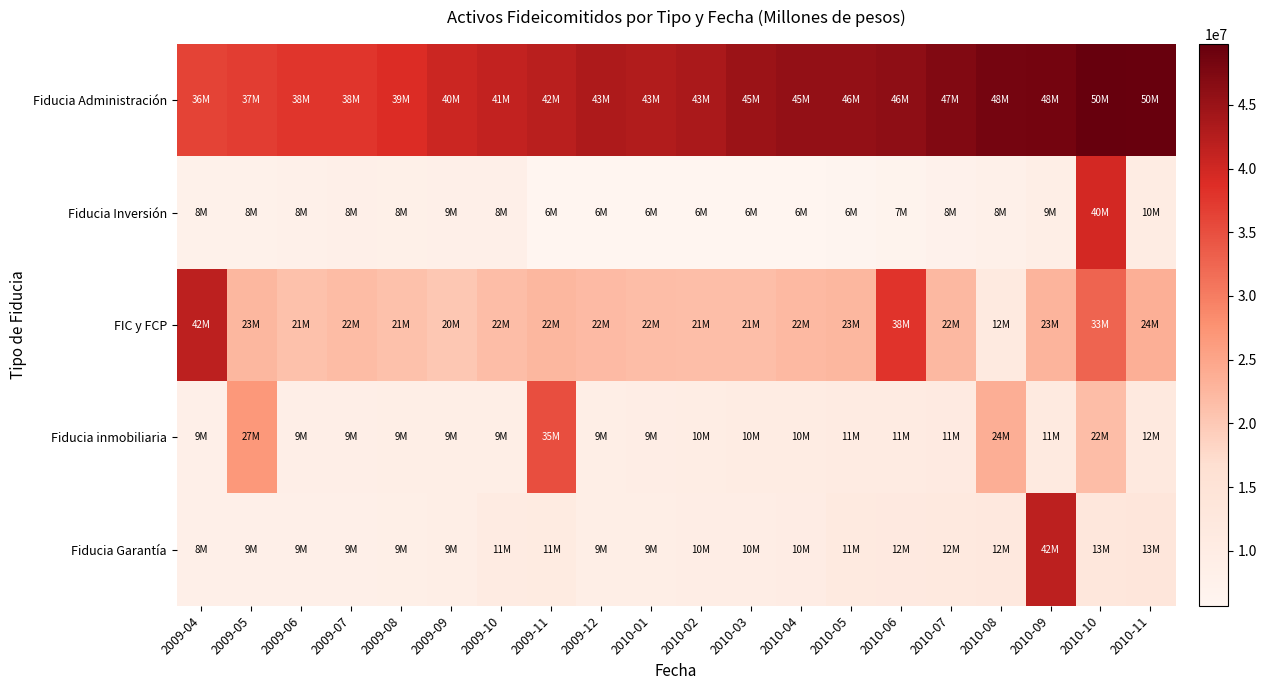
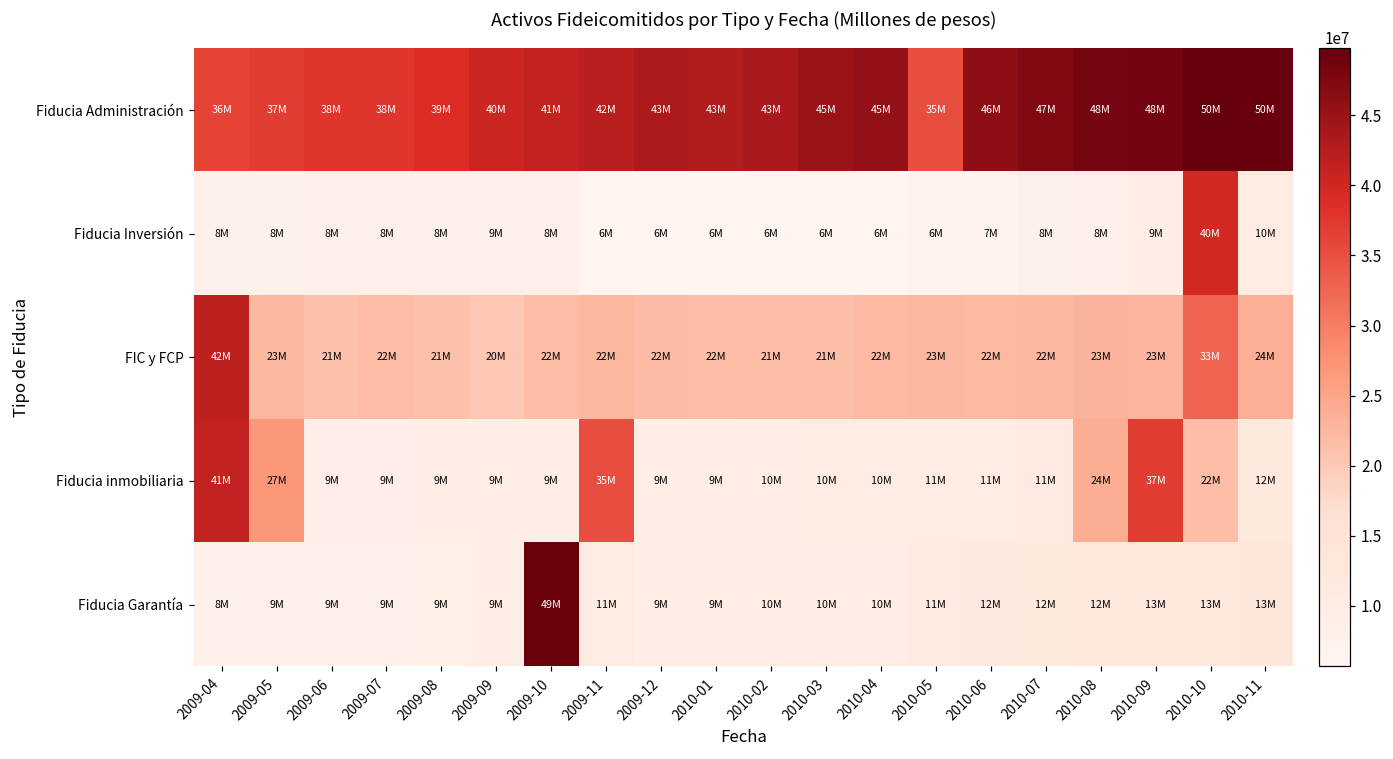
Fiducia Administración, 2010-05: 46M -> 35M
FIC y FCP, 2010-06: 38M -> 22M
FIC y FCP, 2010-08: 12M -> 23M
Fiducia inmobiliaria, 2009-04: 9M -> 41M
Fiducia inmobiliaria, 2010-09: 11M -> 37M
Fiducia Garantía, 2009-10: 11M -> 49M
Fiducia Garantía, 2010-09: 42M -> 13M
